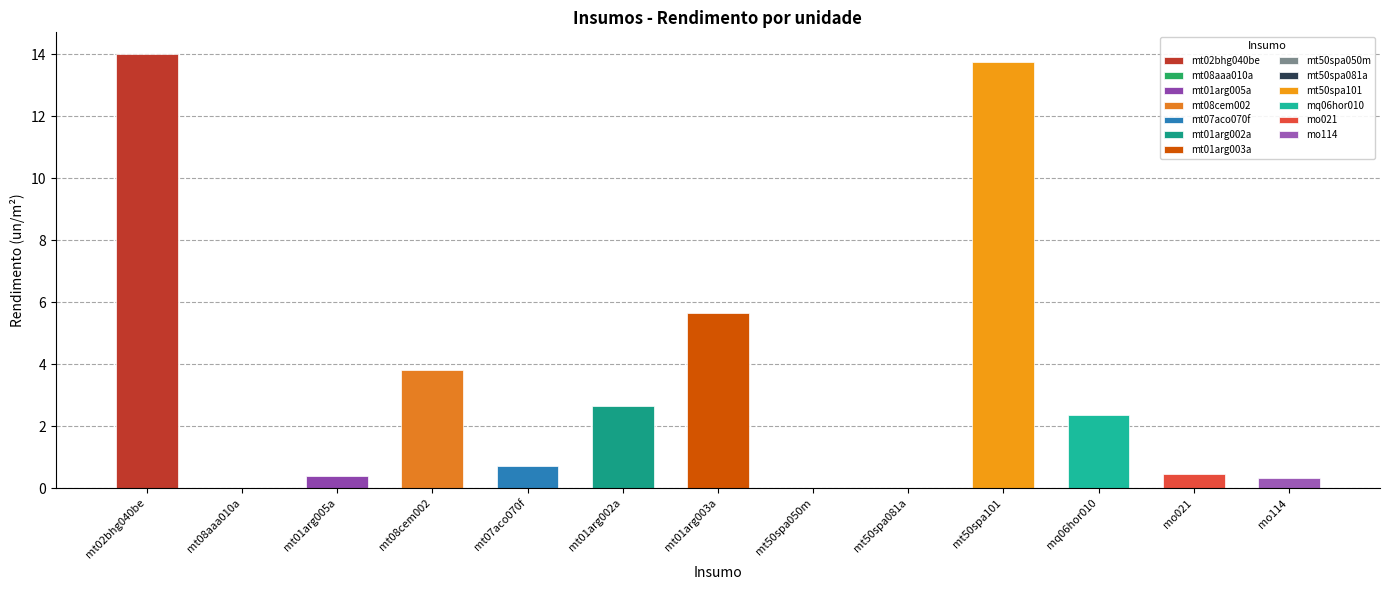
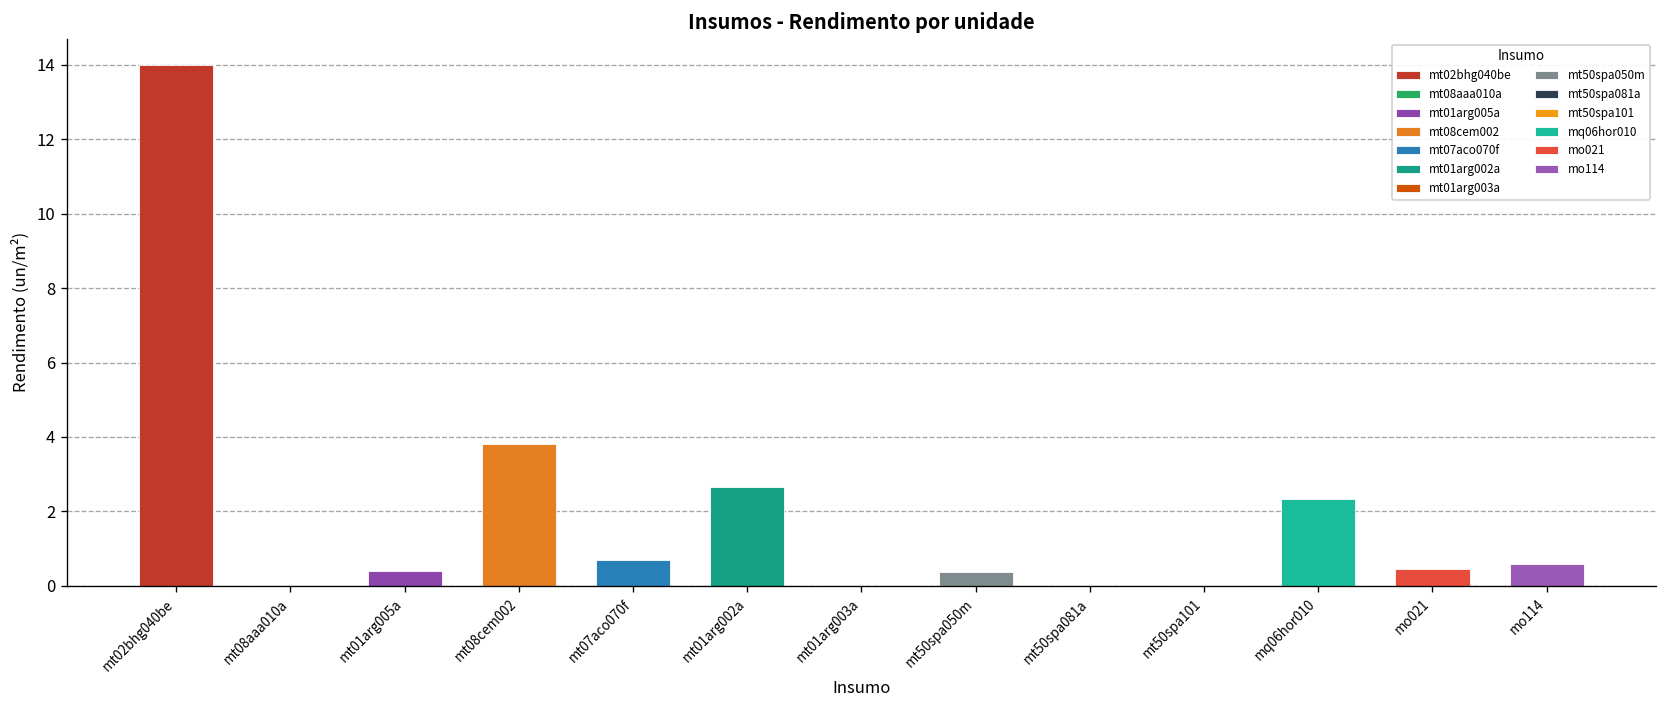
mt01arg003a: 5.6 -> 0.0
mt50spa050m: 0.0 -> 0.4
mt50spa101: 13.8 -> 0.0
mo114: 0.3 -> 0.6
